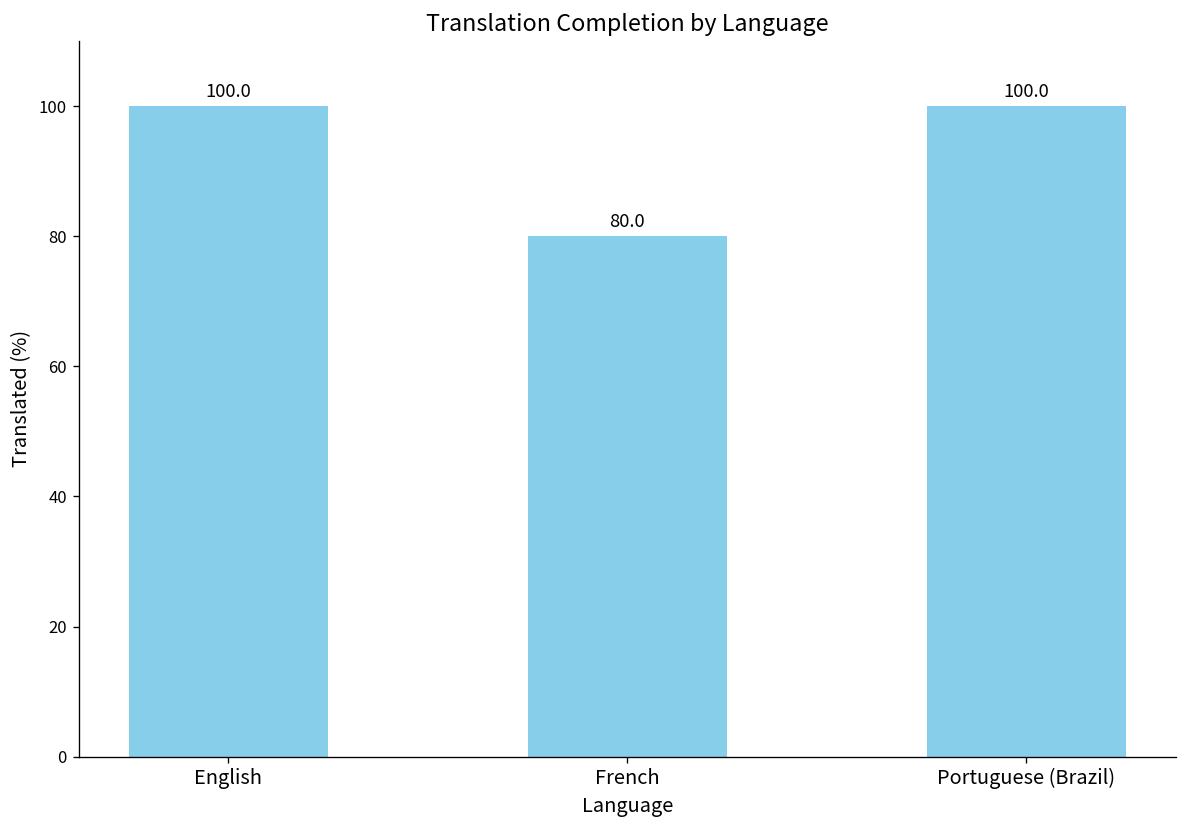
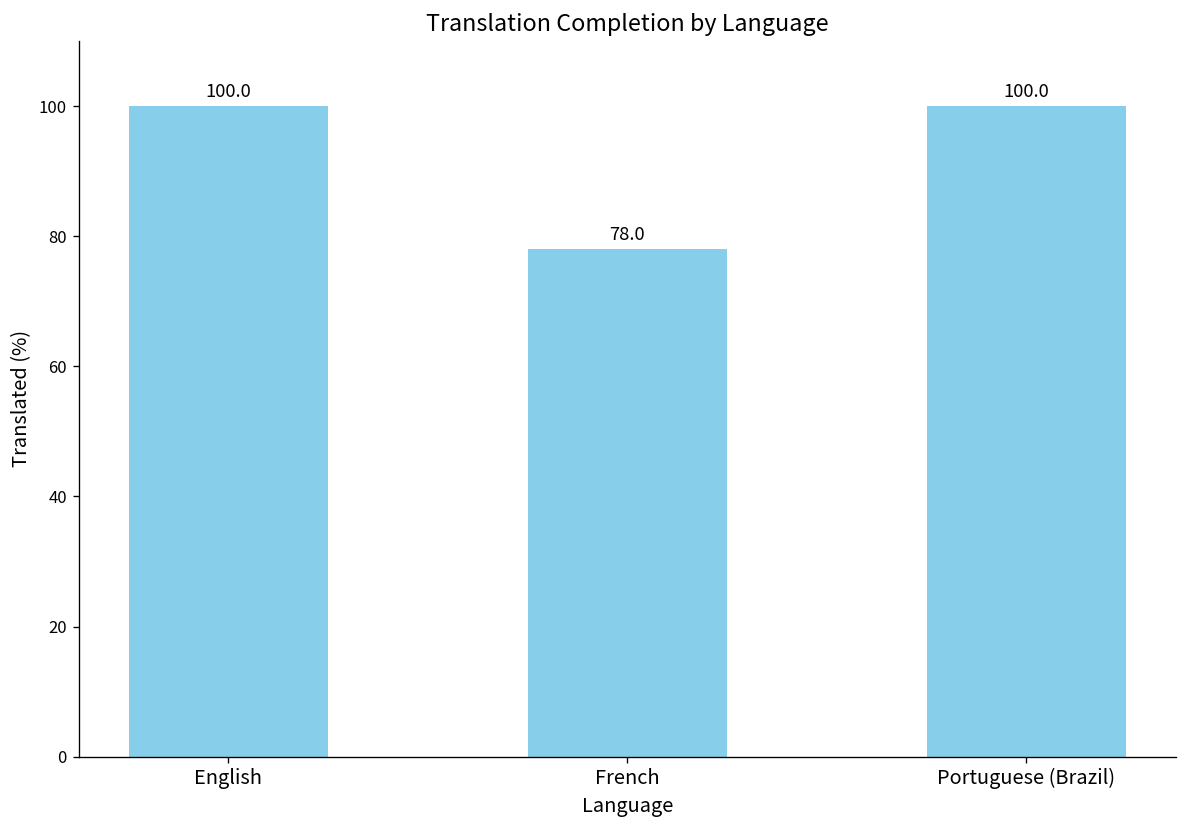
French: 80.0 -> 78.0
